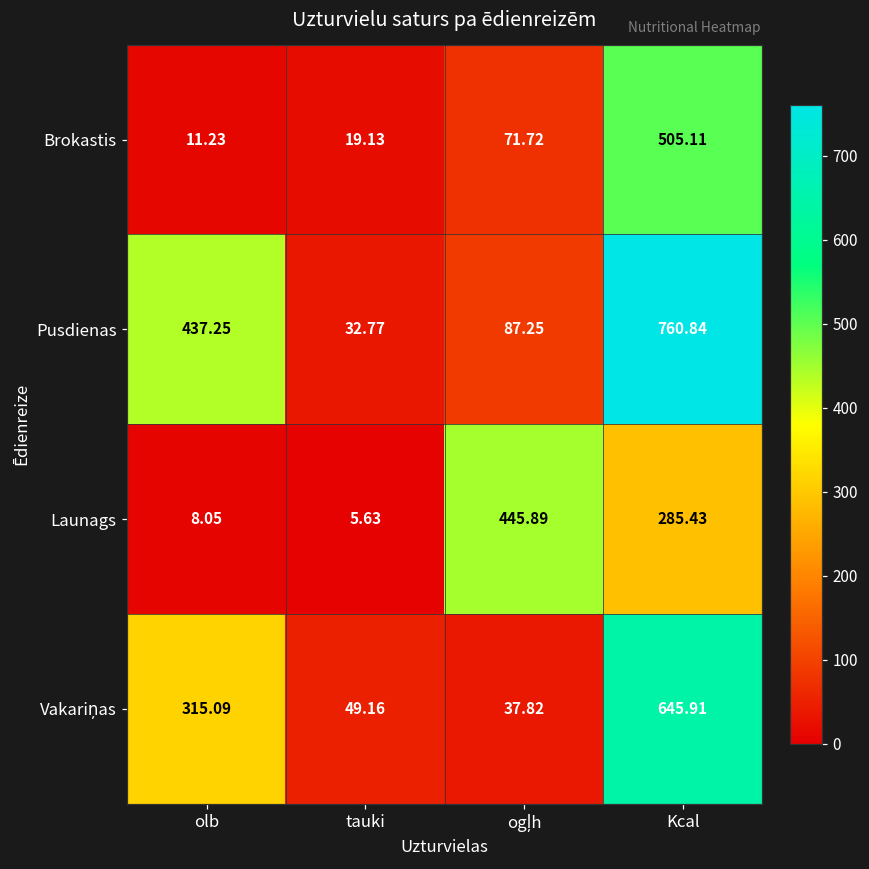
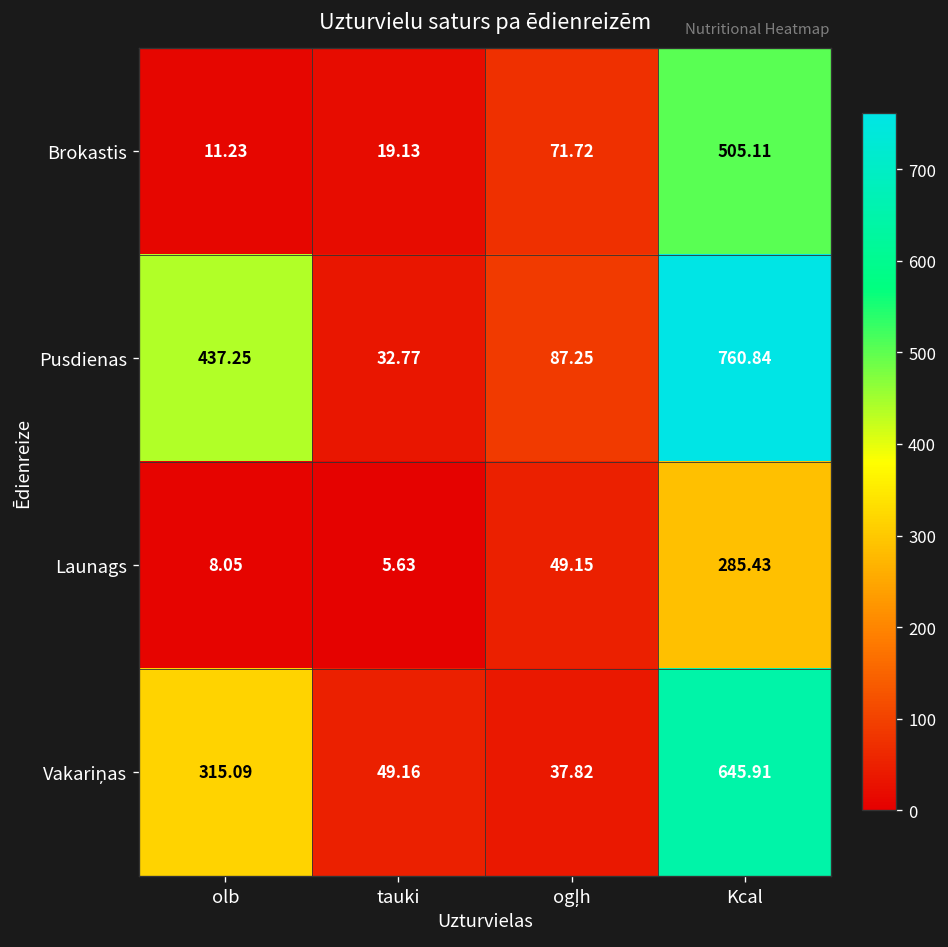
Launags, ogļh: 445.89 -> 49.15
